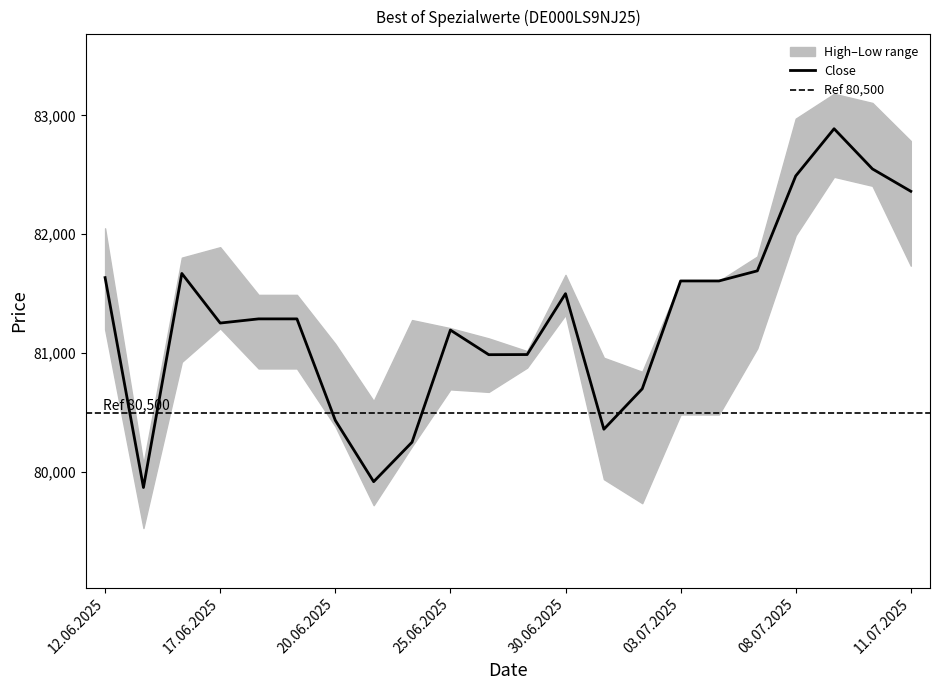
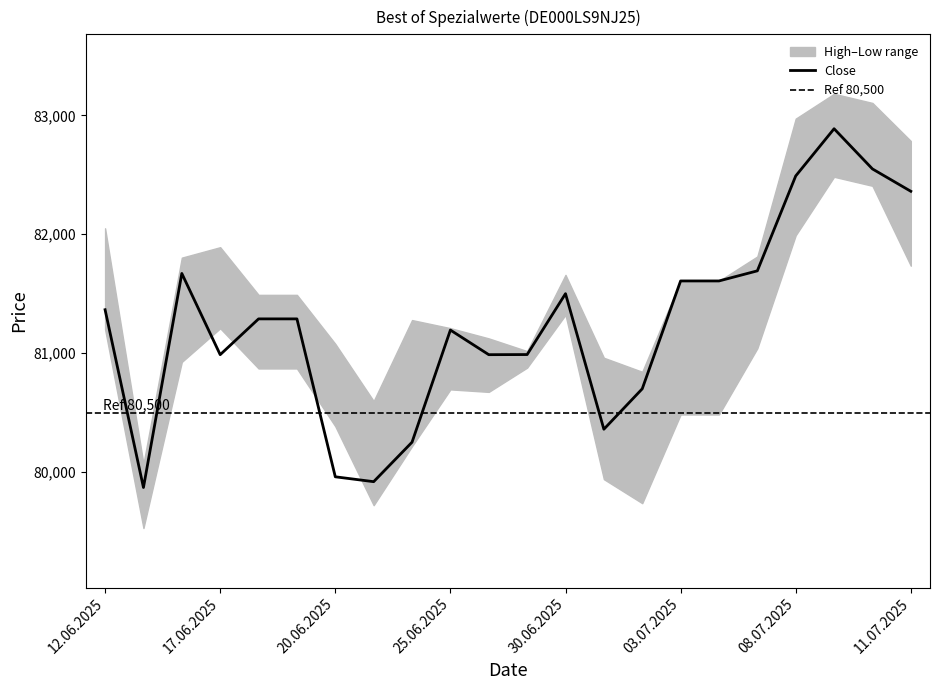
Close, 12.06.2025: 81,640 -> 81,370
Close, 17.06.2025: 81,250 -> 80,990
Close, 20.06.2025: 80,440 -> 79,960
